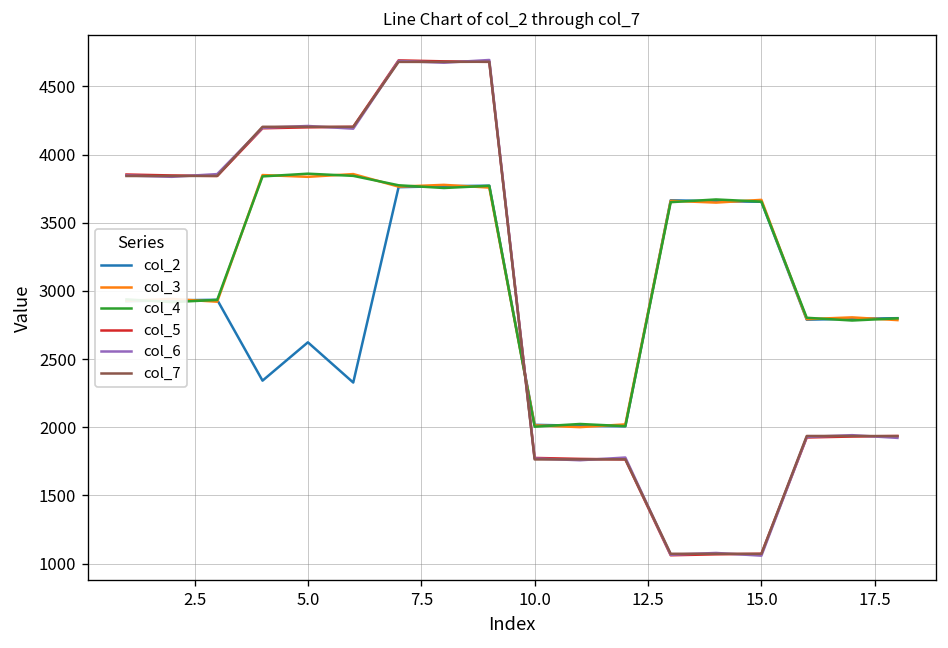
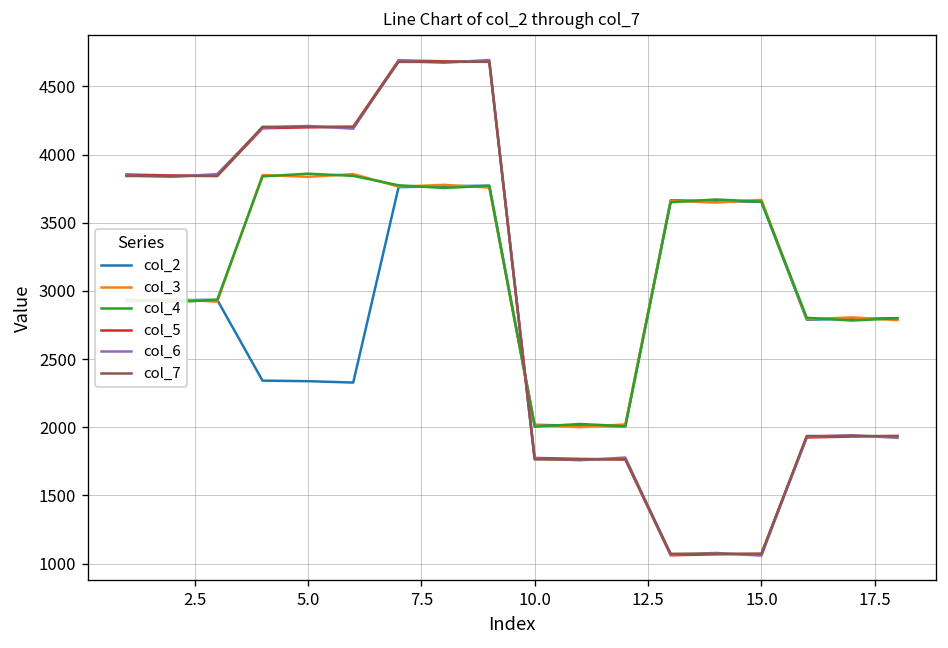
col_2, 5.0: 2620 -> 2340
